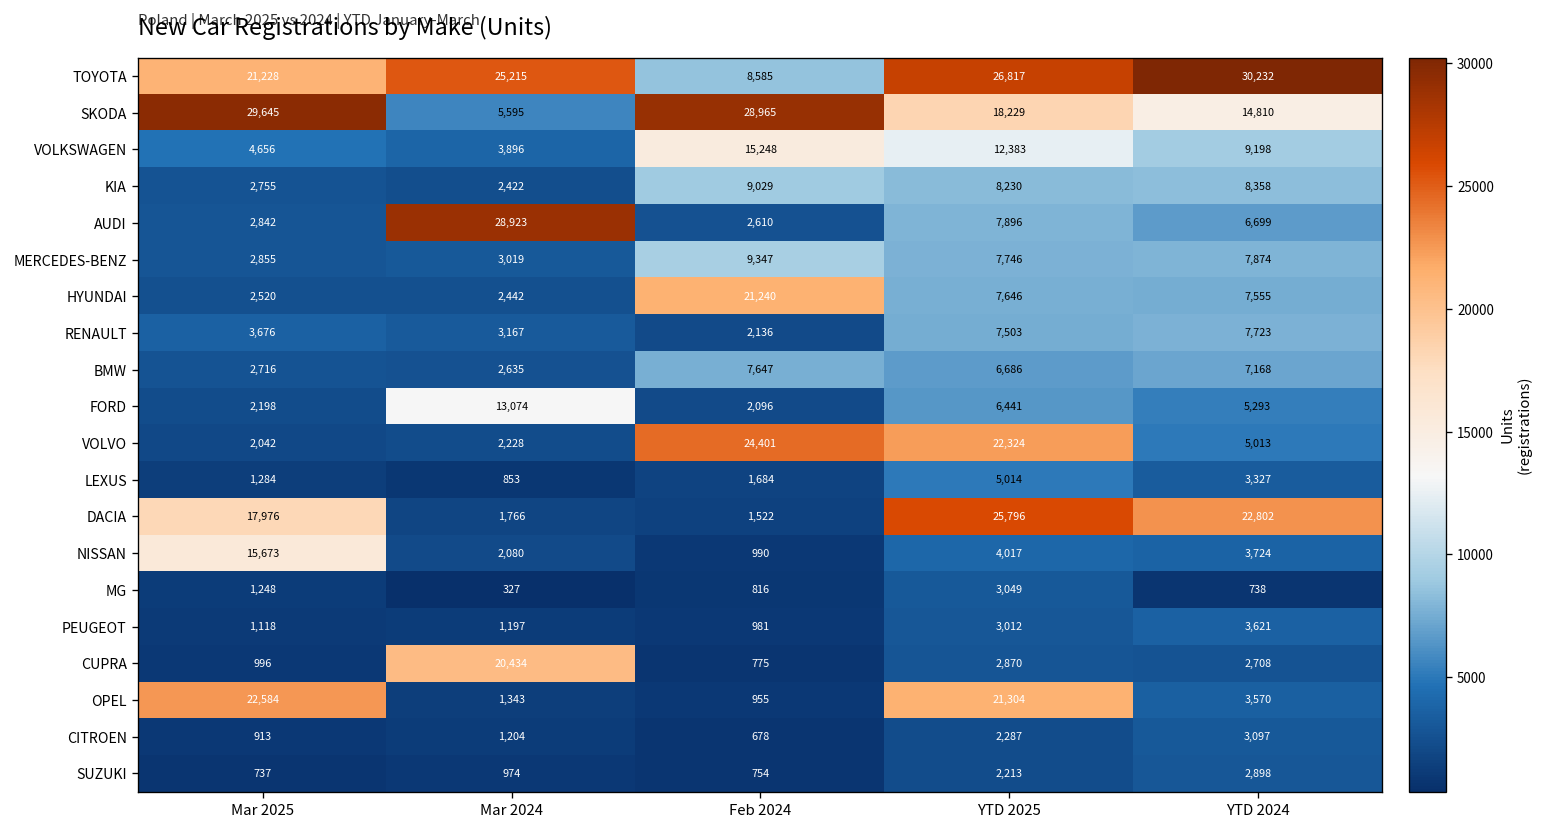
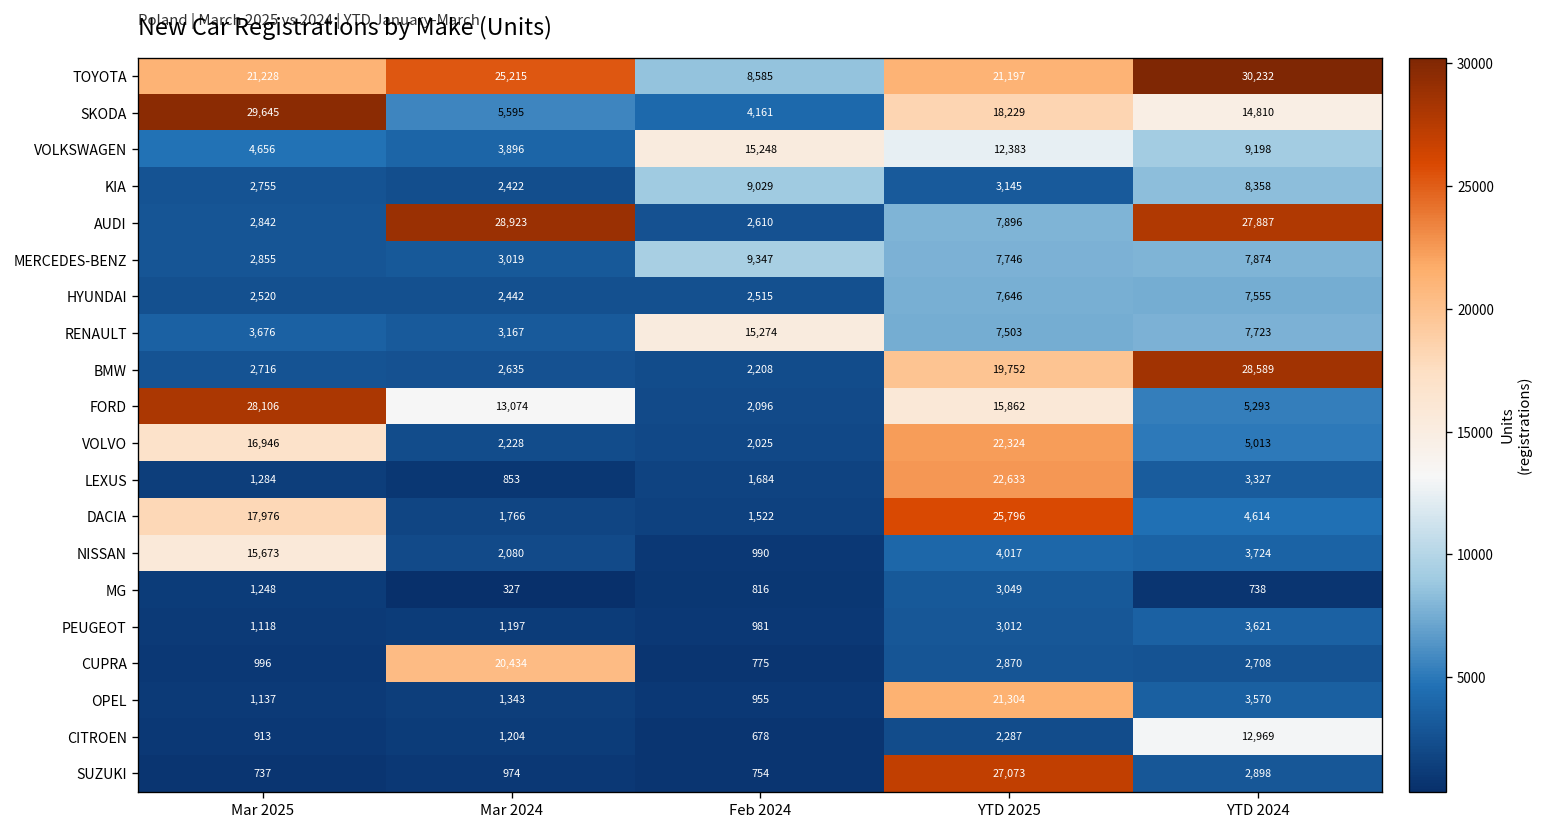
TOYOTA, YTD 2025: 26,817 -> 21,197
SKODA, Feb 2024: 28,965 -> 4,161
KIA, YTD 2025: 8,230 -> 3,145
AUDI, YTD 2024: 6,699 -> 27,887
HYUNDAI, Feb 2024: 21,240 -> 2,515
RENAULT, Feb 2024: 2,136 -> 15,274
BMW, Feb 2024: 7,647 -> 2,208
BMW, YTD 2025: 6,686 -> 19,752
BMW, YTD 2024: 7,168 -> 28,589
FORD, Mar 2025: 2,198 -> 28,106
FORD, YTD 2025: 6,441 -> 15,862
VOLVO, Mar 2025: 2,042 -> 16,946
VOLVO, Feb 2024: 24,401 -> 2,025
LEXUS, YTD 2025: 5,014 -> 22,633
DACIA, YTD 2024: 22,802 -> 4,614
OPEL, Mar 2025: 22,584 -> 1,137
CITROEN, YTD 2024: 3,097 -> 12,969
SUZUKI, YTD 2025: 2,213 -> 27,073
